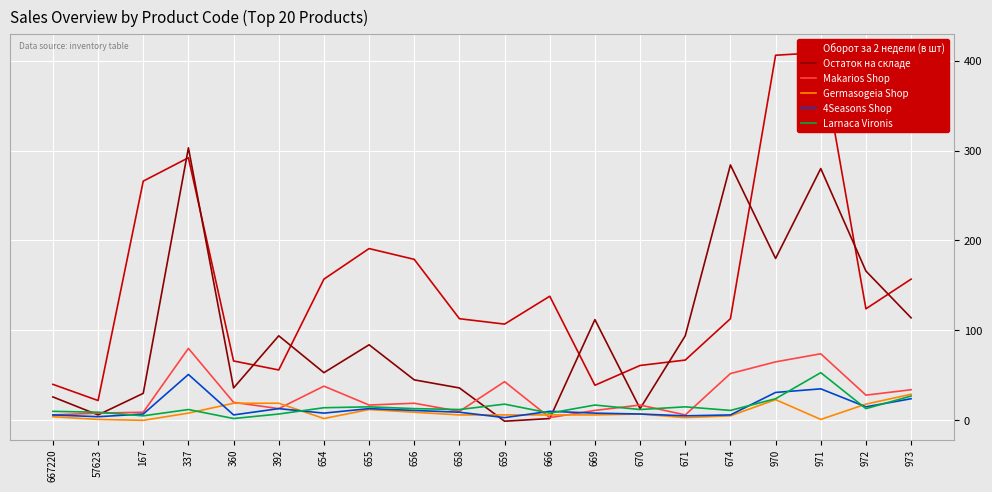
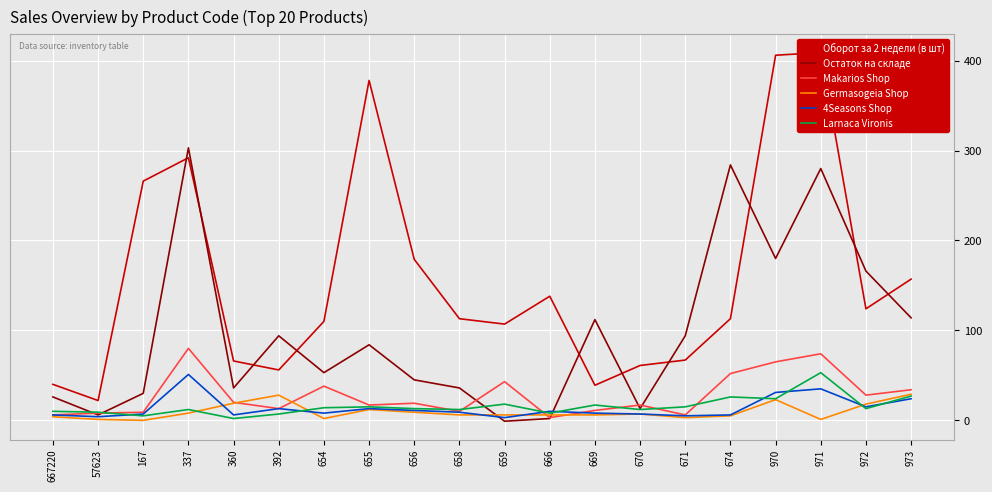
Germasogeia Shop, 392: 20 -> 30
Оборот за 2 недели (в шт), 654: 160 -> 110
Оборот за 2 недели (в шт), 655: 190 -> 380
Larnaca Vironis, 674: 10 -> 30
